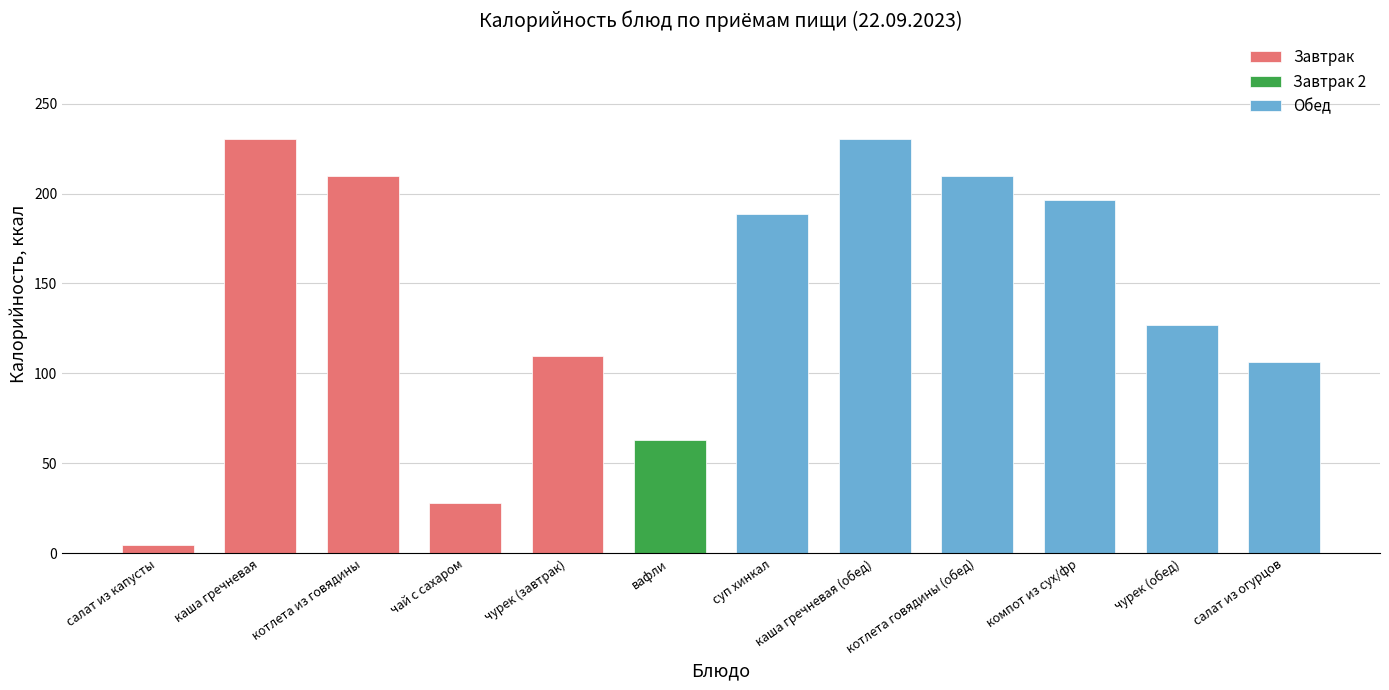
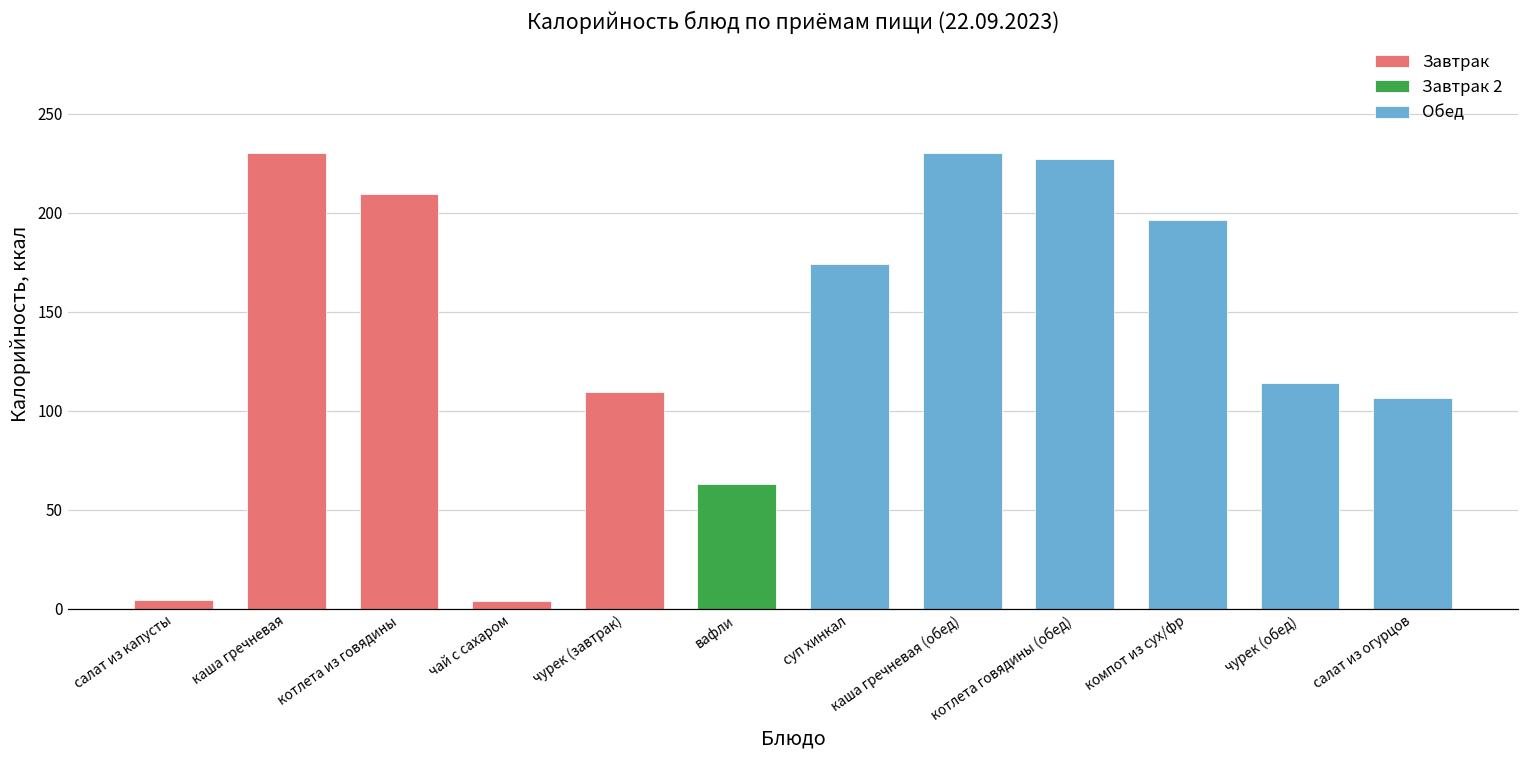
чай с сахаром: 28 -> 4
суп хинкал: 188 -> 174
котлета говядины (обед): 210 -> 227
чурек (обед): 127 -> 114
